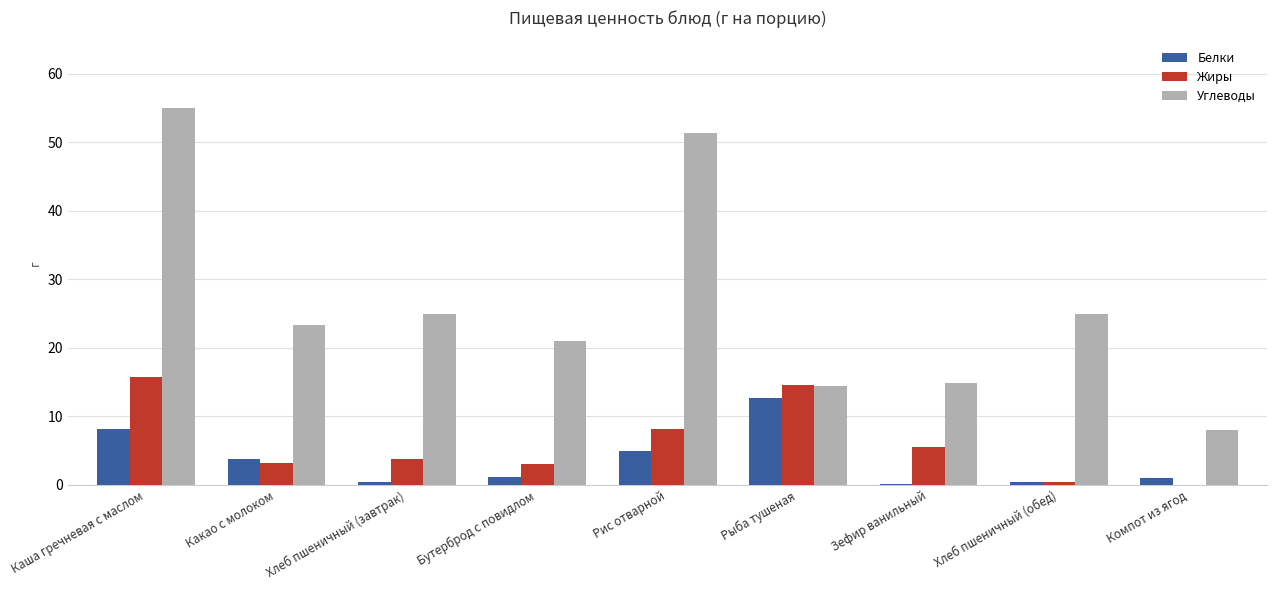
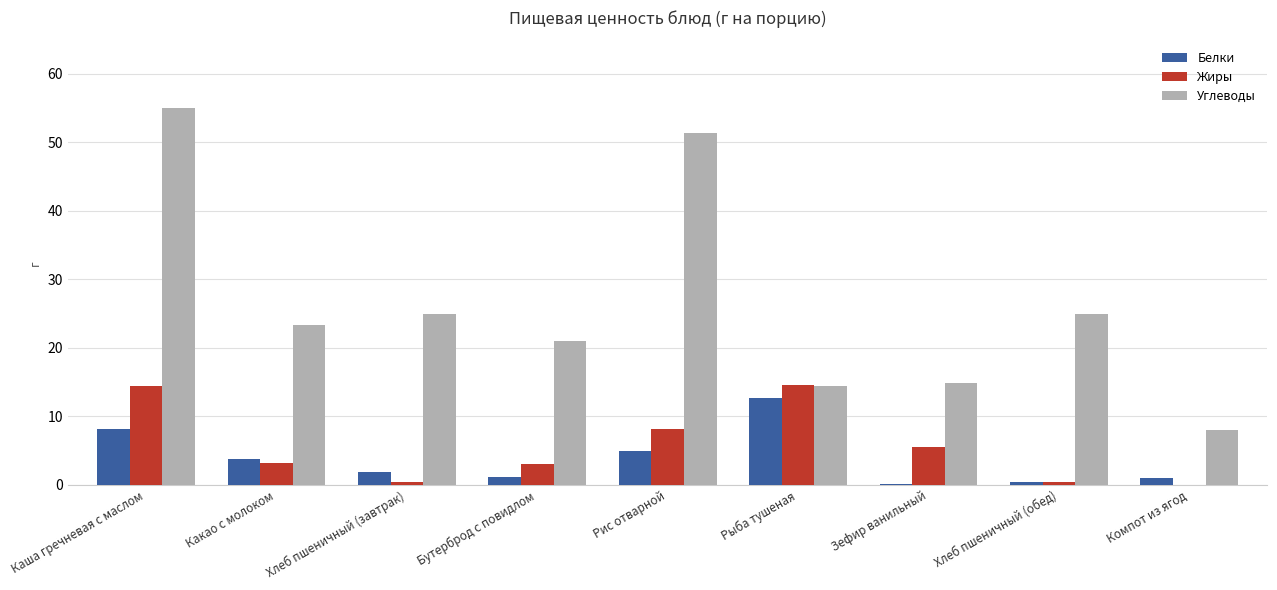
Жиры, Каша гречневая с маслом: 16 -> 14
Белки, Хлеб пшеничный (завтрак): 0 -> 2
Жиры, Хлеб пшеничный (завтрак): 4 -> 0
